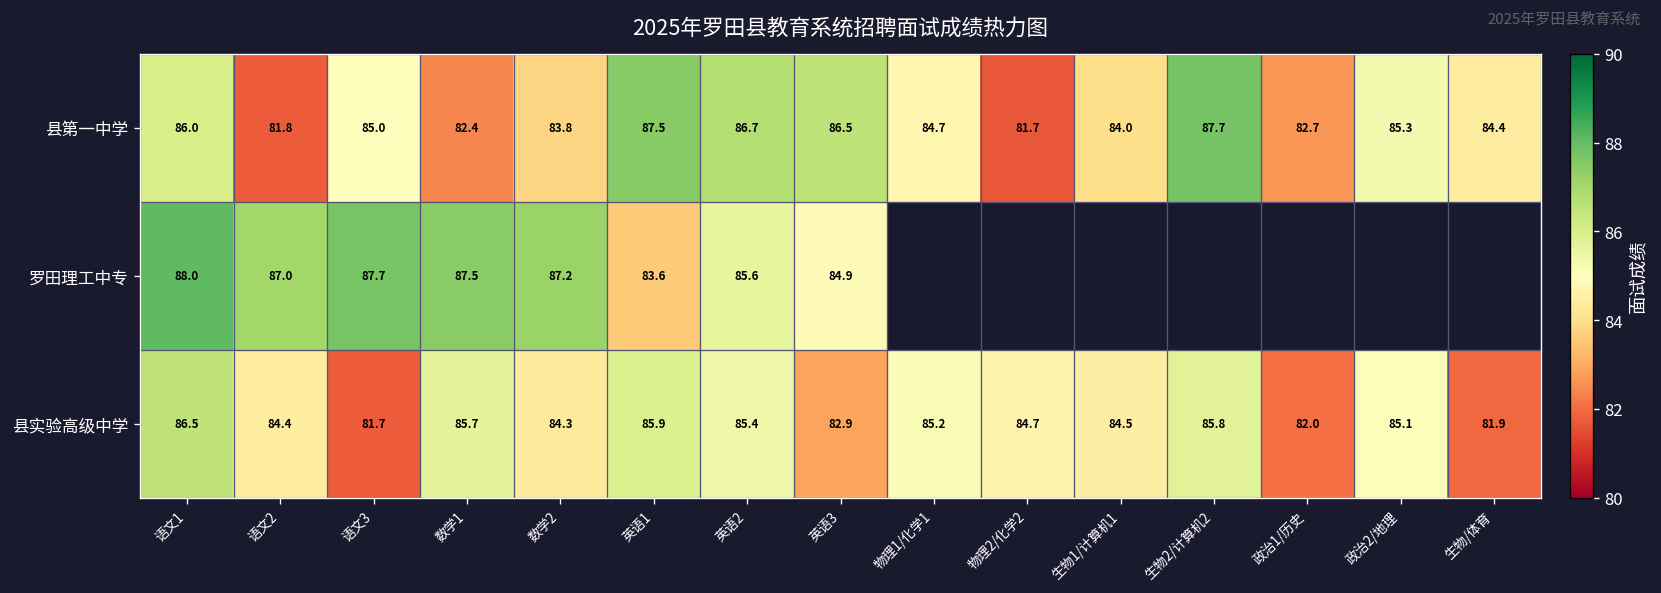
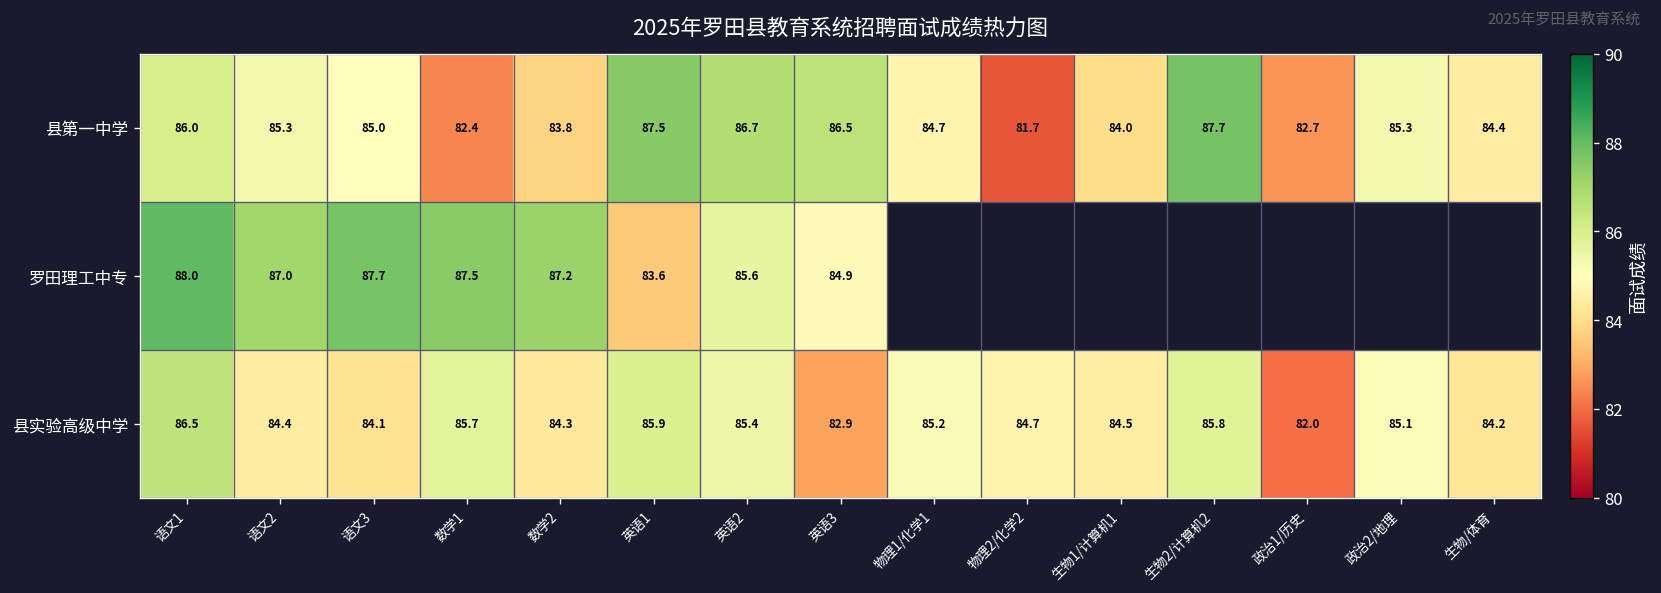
县第一中学, 语文2: 81.8 -> 85.3
县实验高级中学, 语文3: 81.7 -> 84.1
县实验高级中学, 生物/体育: 81.9 -> 84.2
